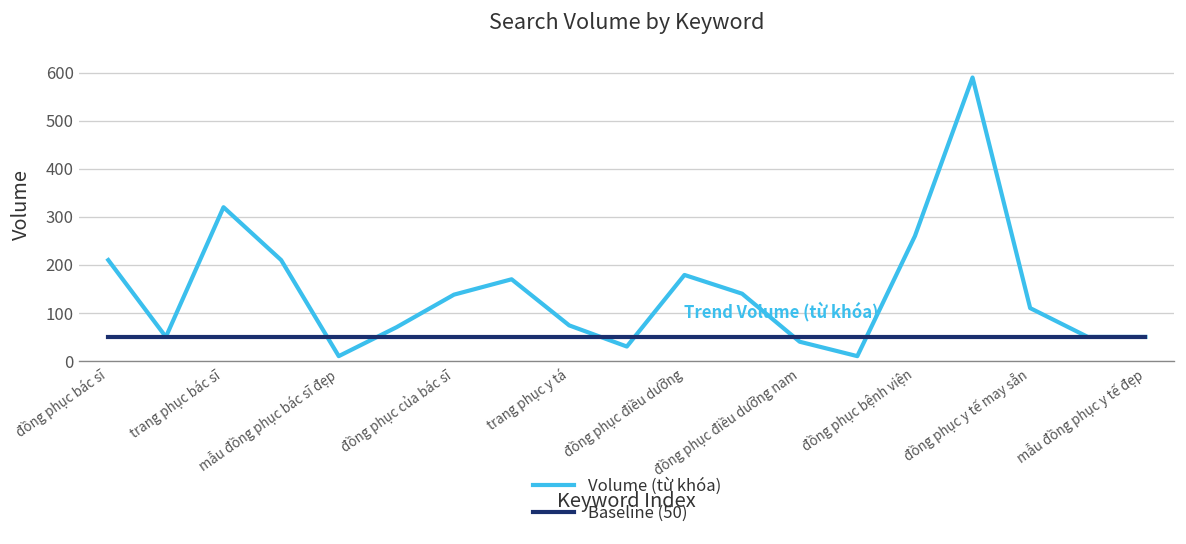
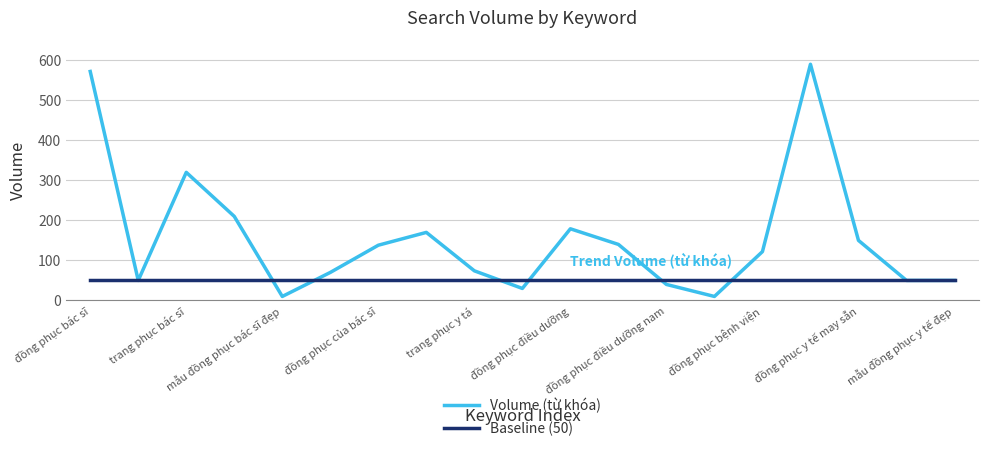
Volume (từ khóa), đồng phục bác sĩ: 210 -> 570
Volume (từ khóa), đồng phục bệnh viện: 260 -> 120
Volume (từ khóa), đồng phục y tế may sẵn: 110 -> 150
